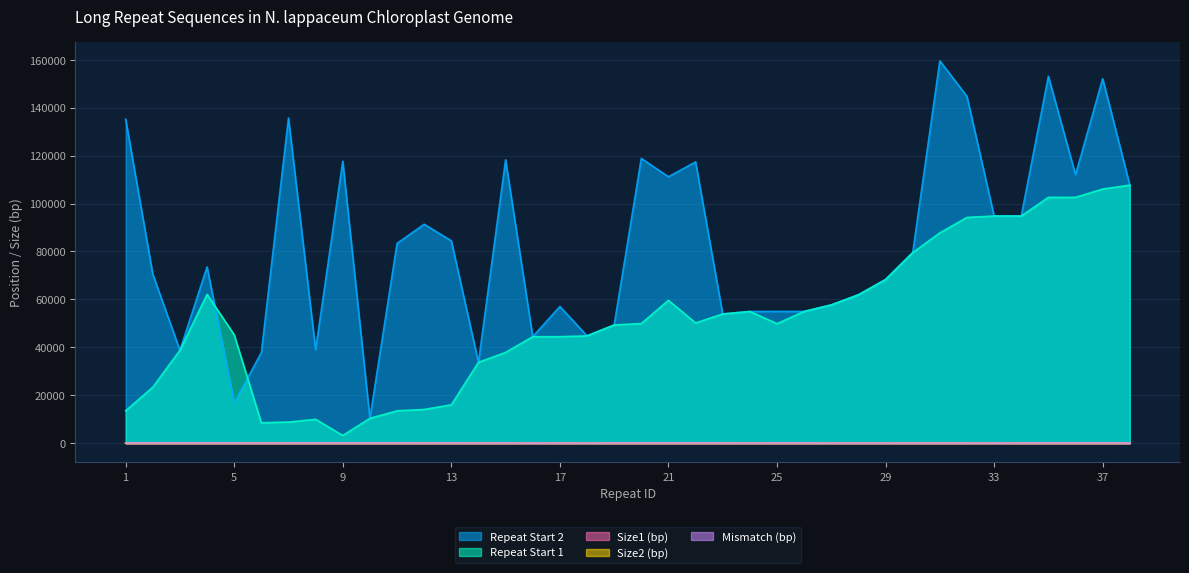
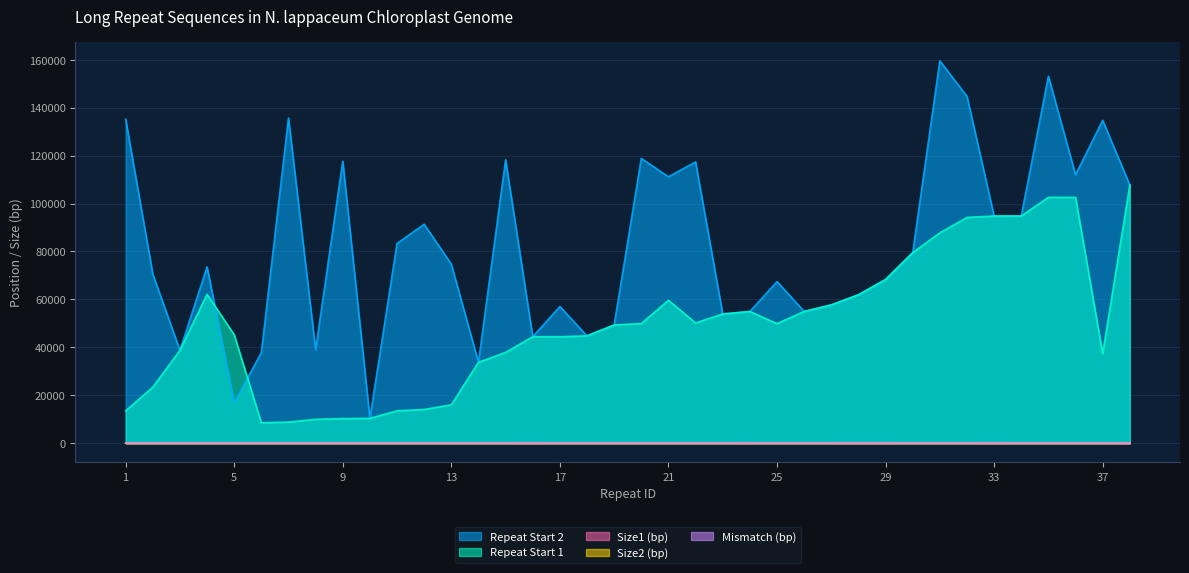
Repeat Start 1, 9: 3000 -> 10000
Repeat Start 2, 13: 84000 -> 75000
Repeat Start 2, 25: 55000 -> 67000
Repeat Start 2, 37: 152000 -> 135000
Repeat Start 1, 37: 106000 -> 37000
